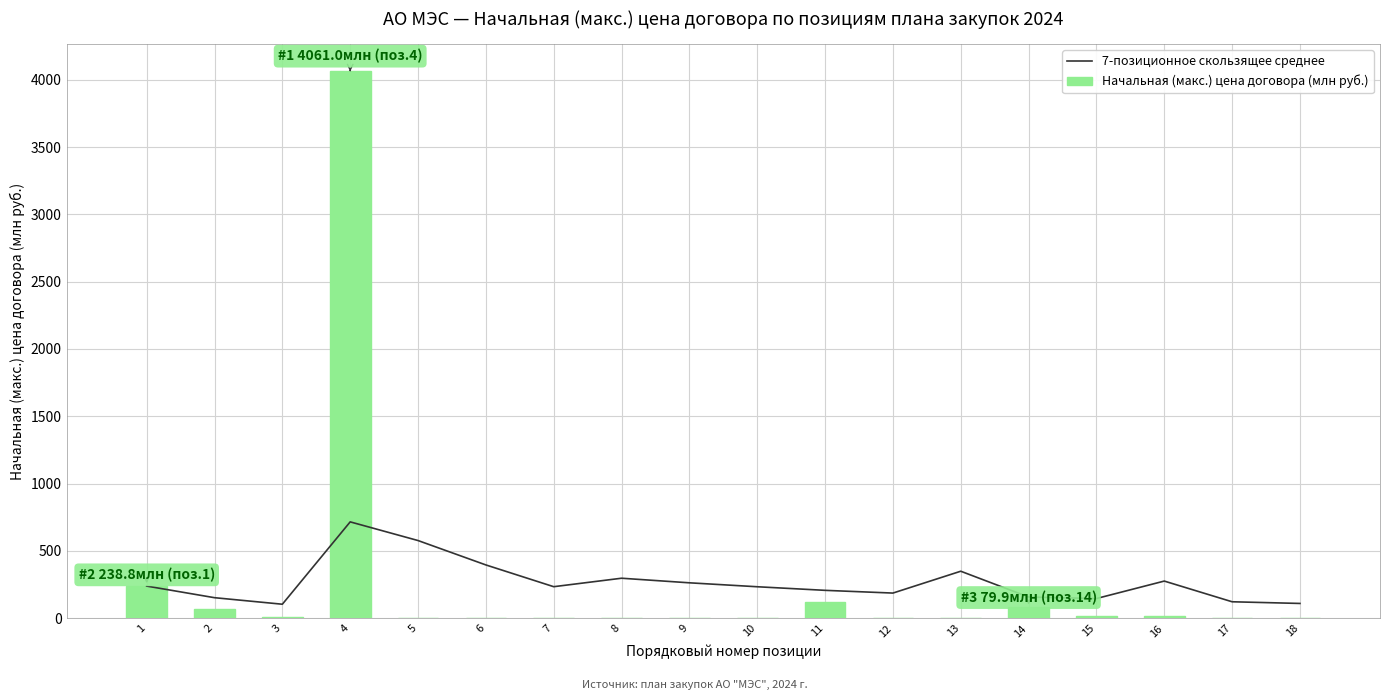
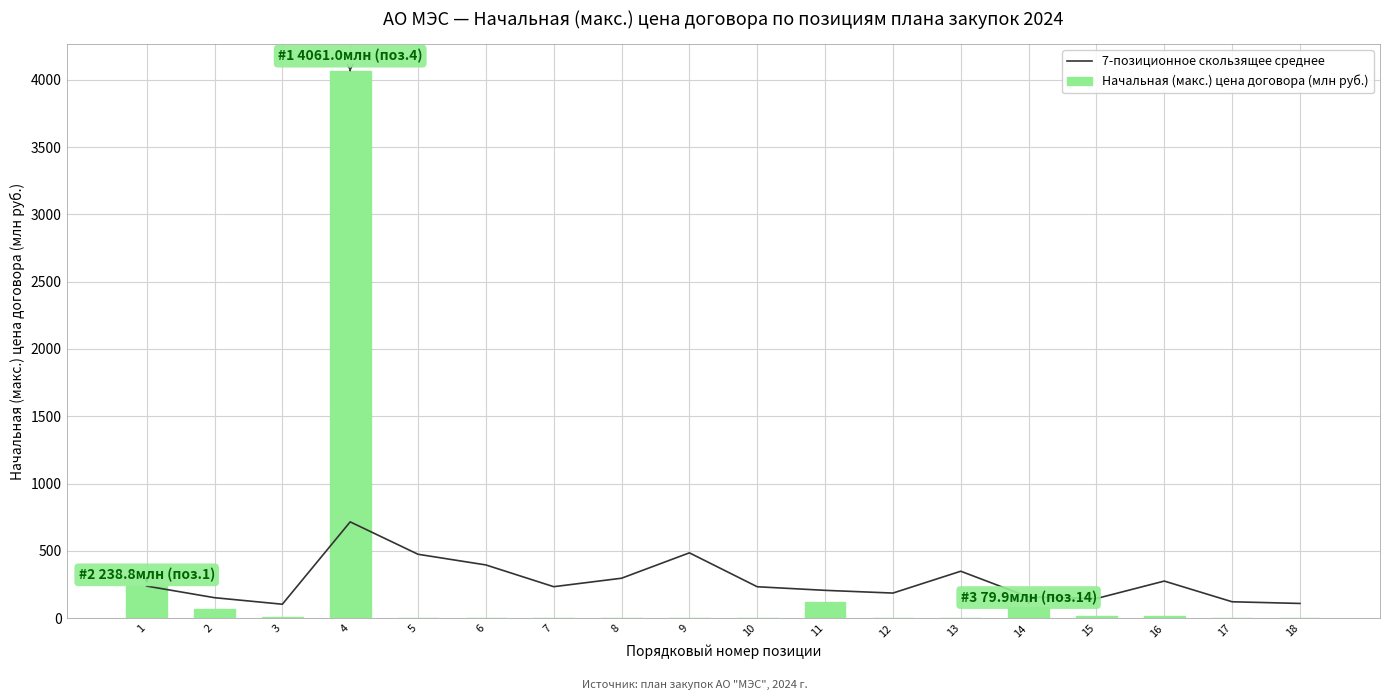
7-позиционное скользящее среднее, 5: 580 -> 480
7-позиционное скользящее среднее, 9: 260 -> 490
